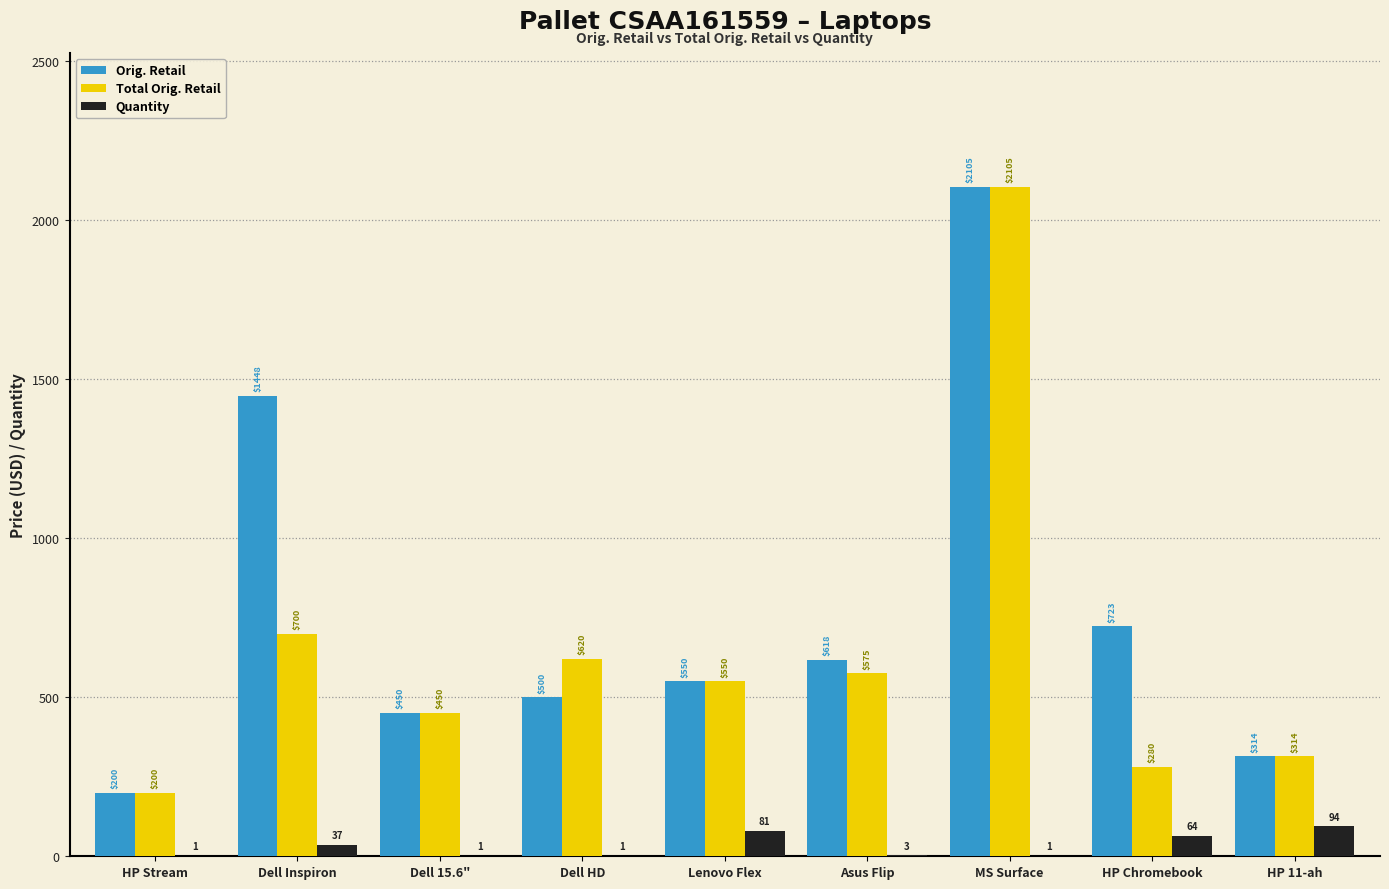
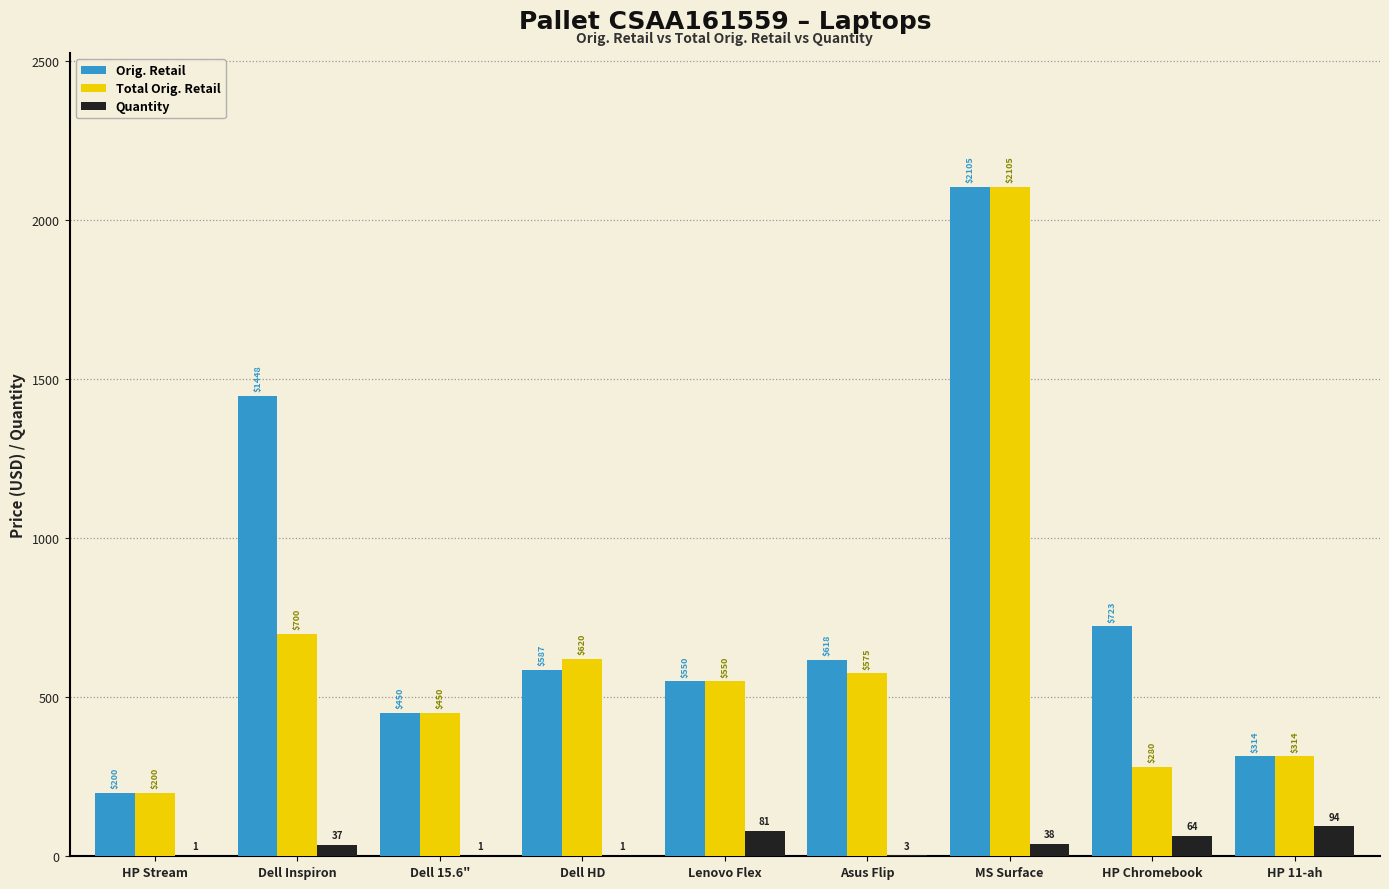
Orig. Retail, Dell HD: $500 -> $587
Quantity, MS Surface: 1 -> 38
